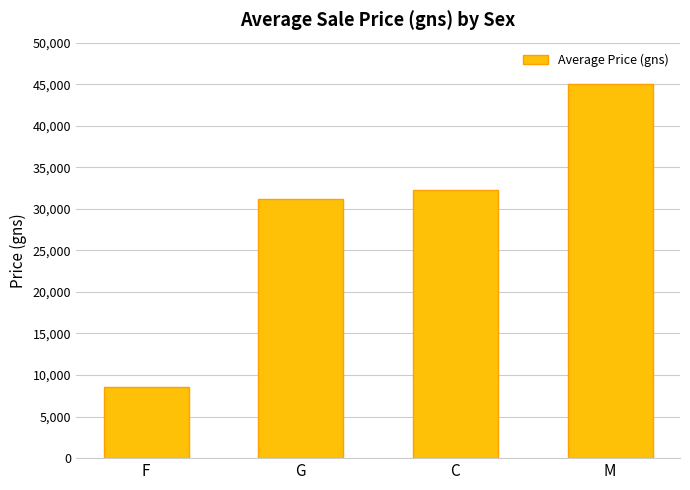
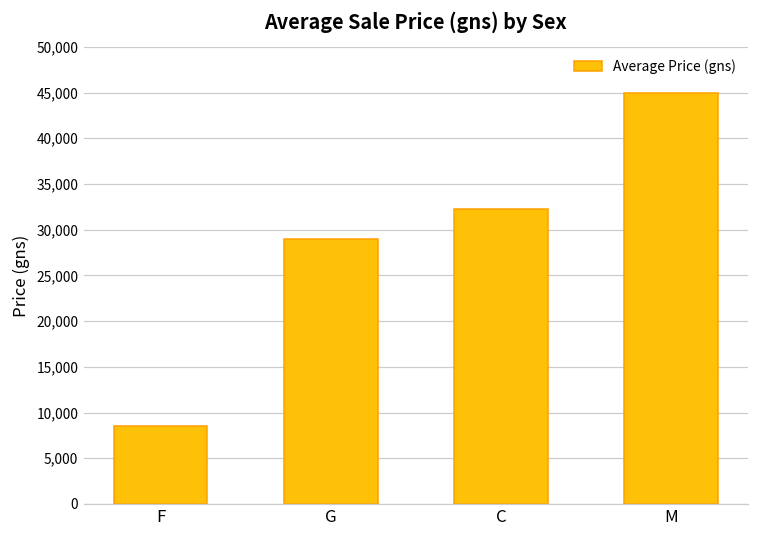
G: 31,000 -> 29,000
